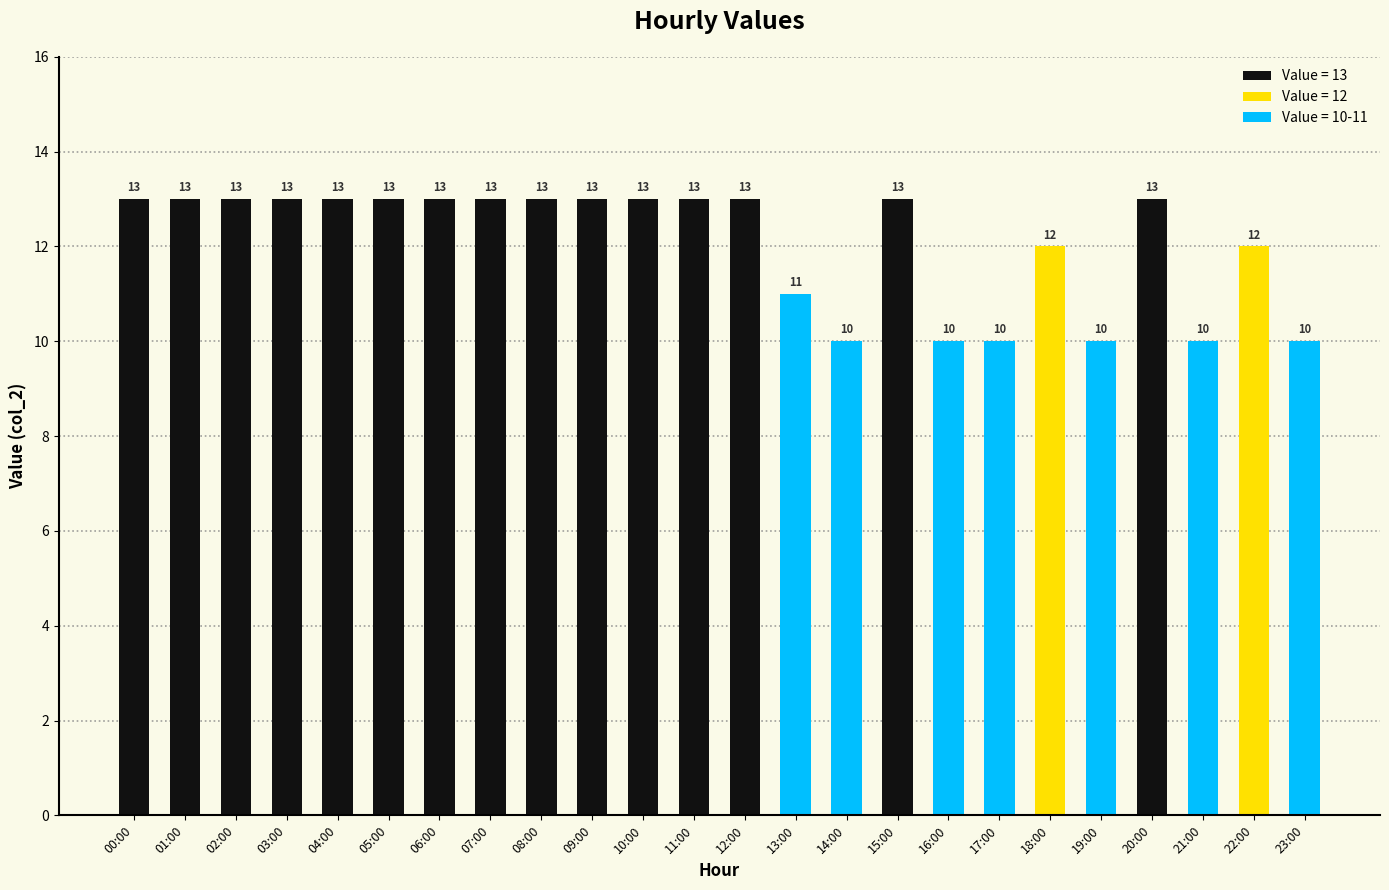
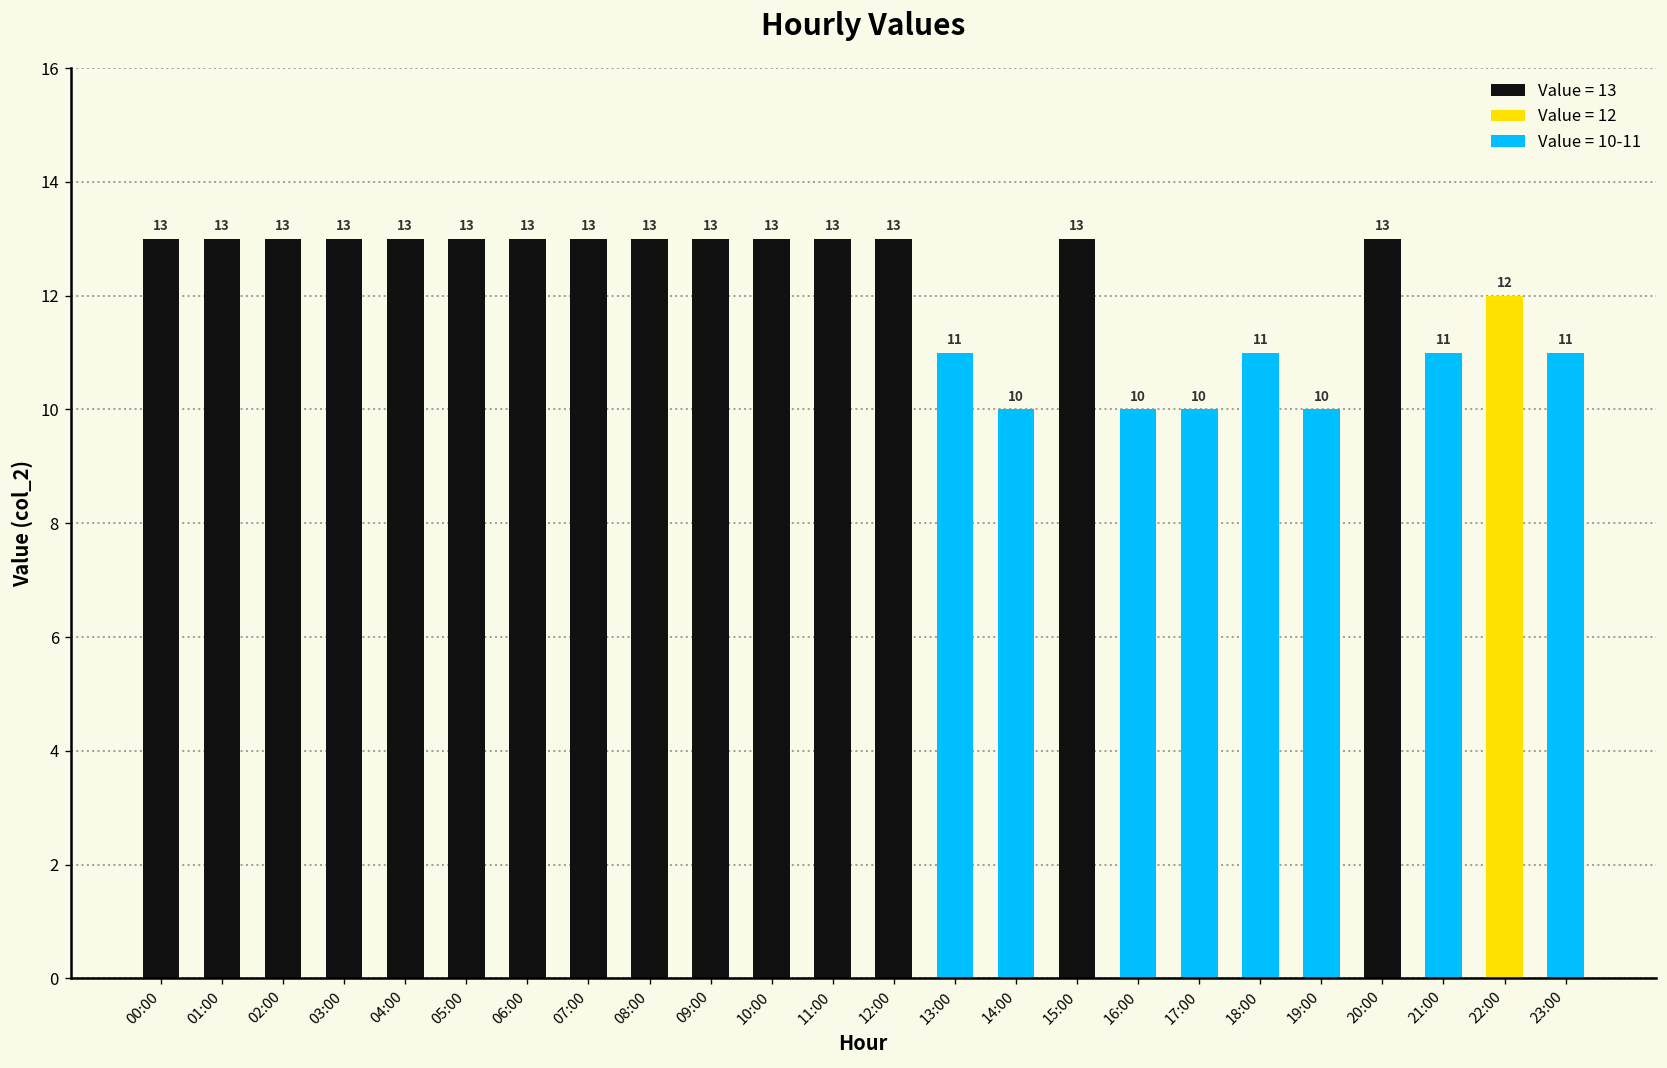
18:00: 12 -> 11
21:00: 10 -> 11
23:00: 10 -> 11
